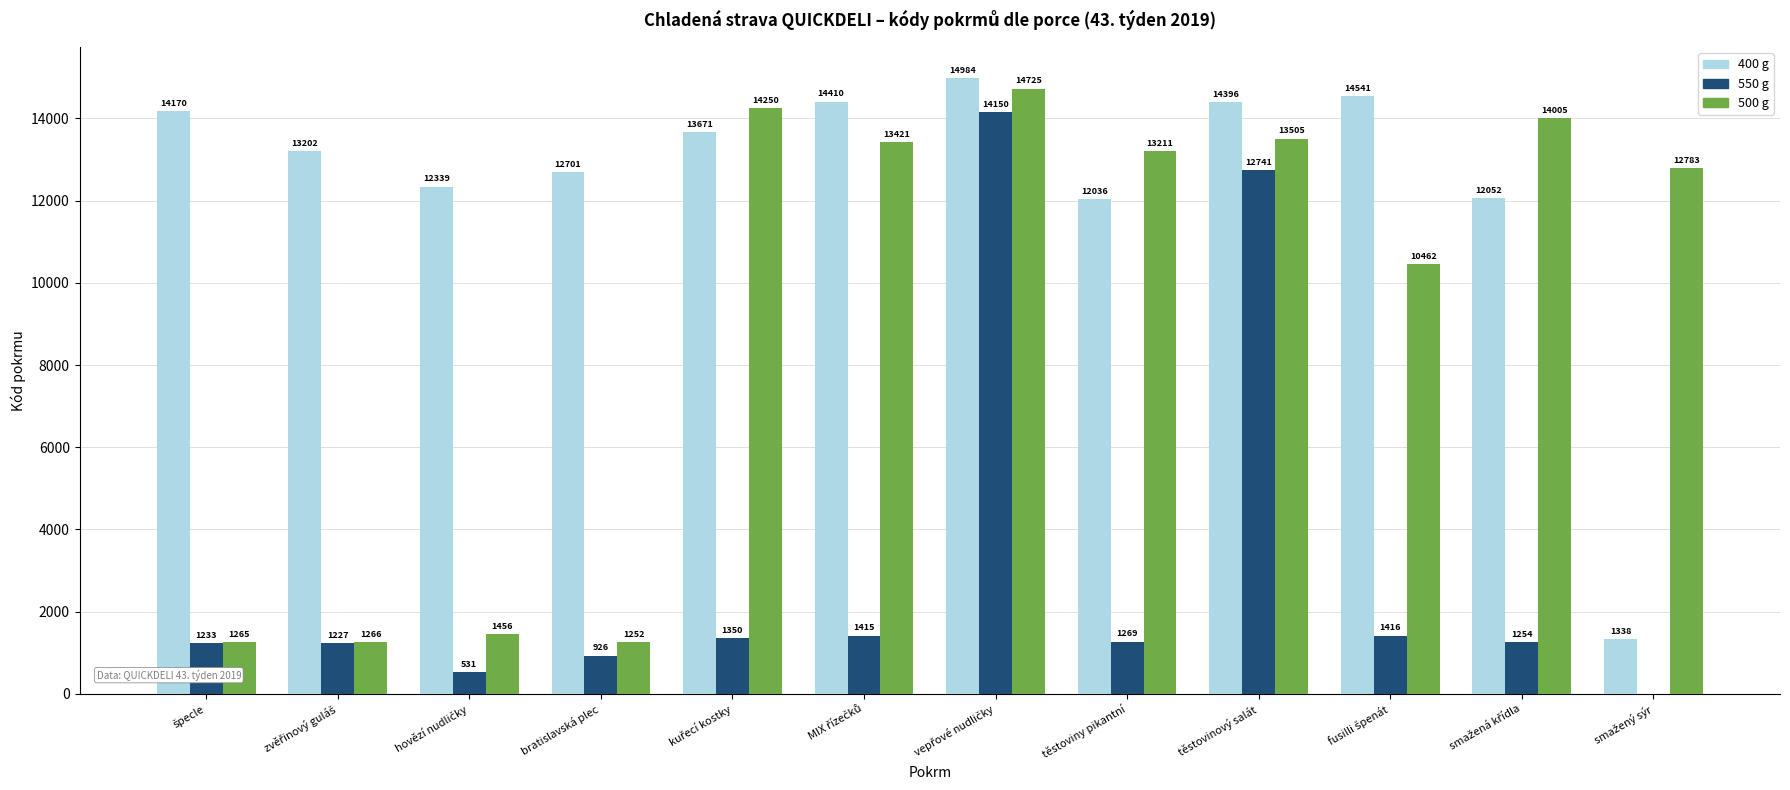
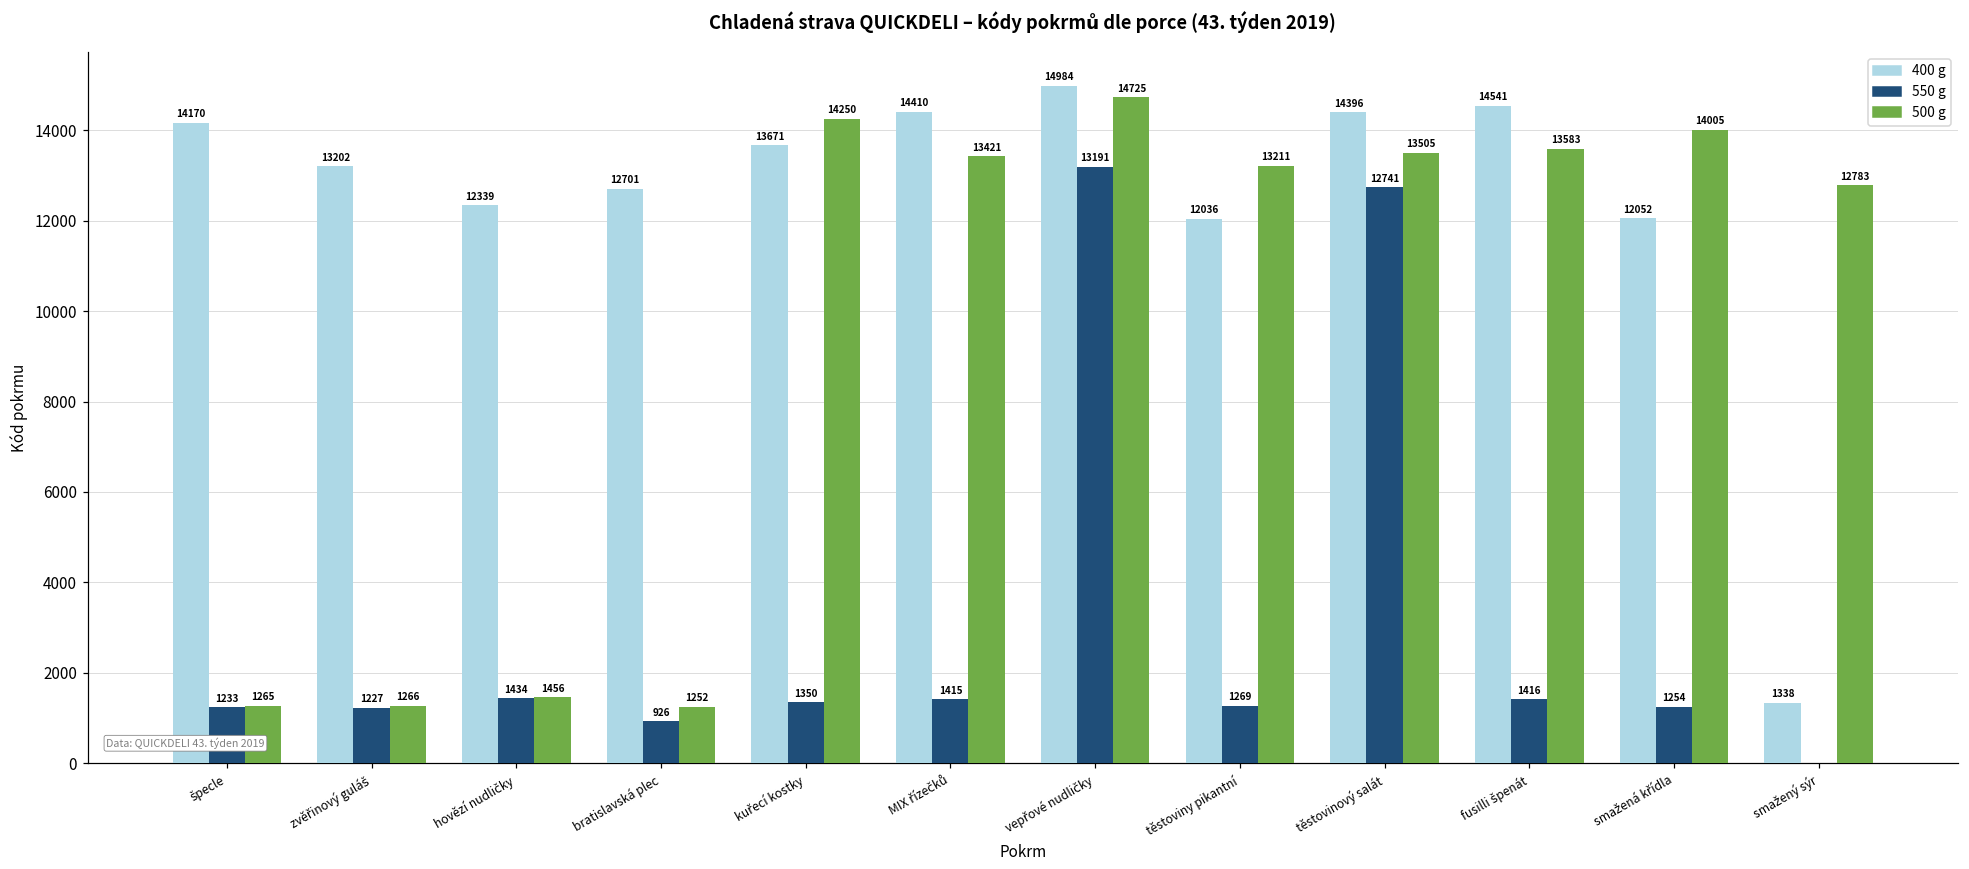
550 g, hovězí nudličky: 531 -> 1434
550 g, vepřové nudličky: 14150 -> 13191
500 g, fusilli špenát: 10462 -> 13583
